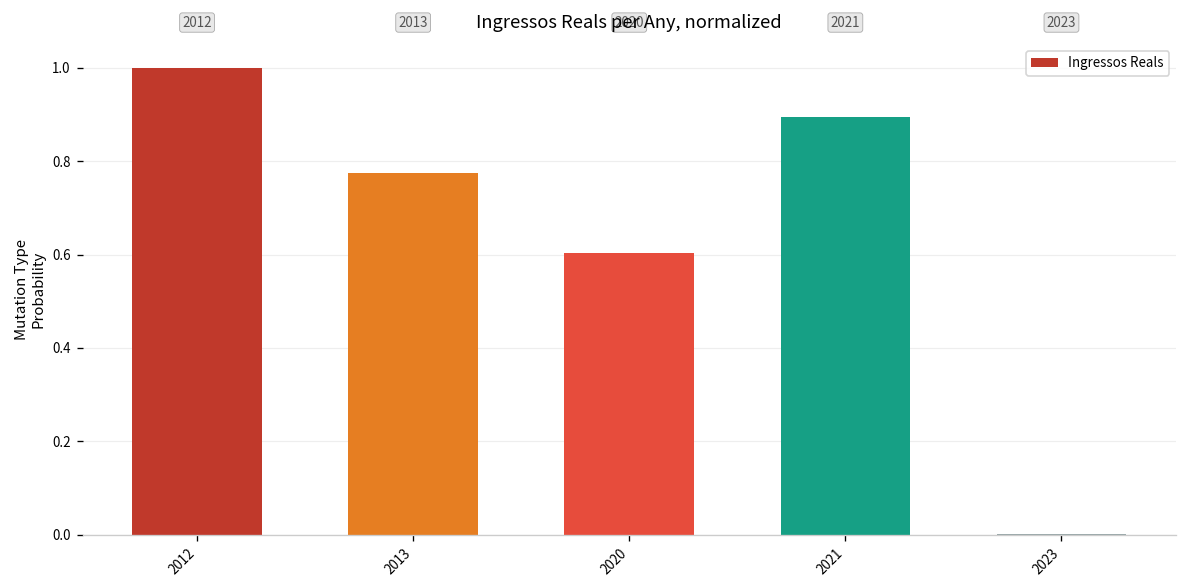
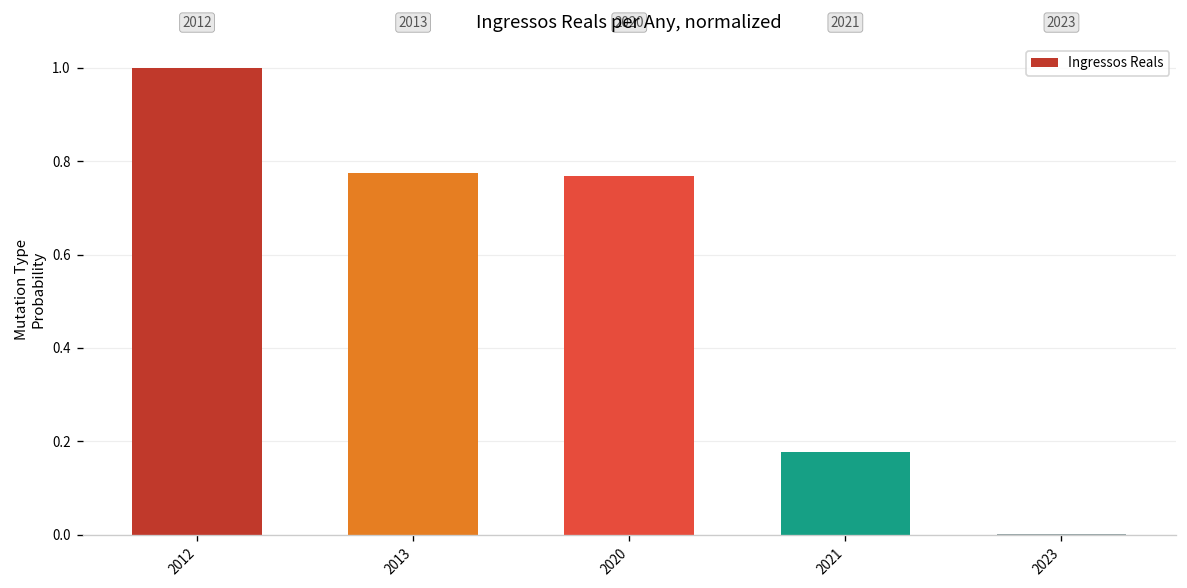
2020: 0.60 -> 0.77
2021: 0.90 -> 0.18
